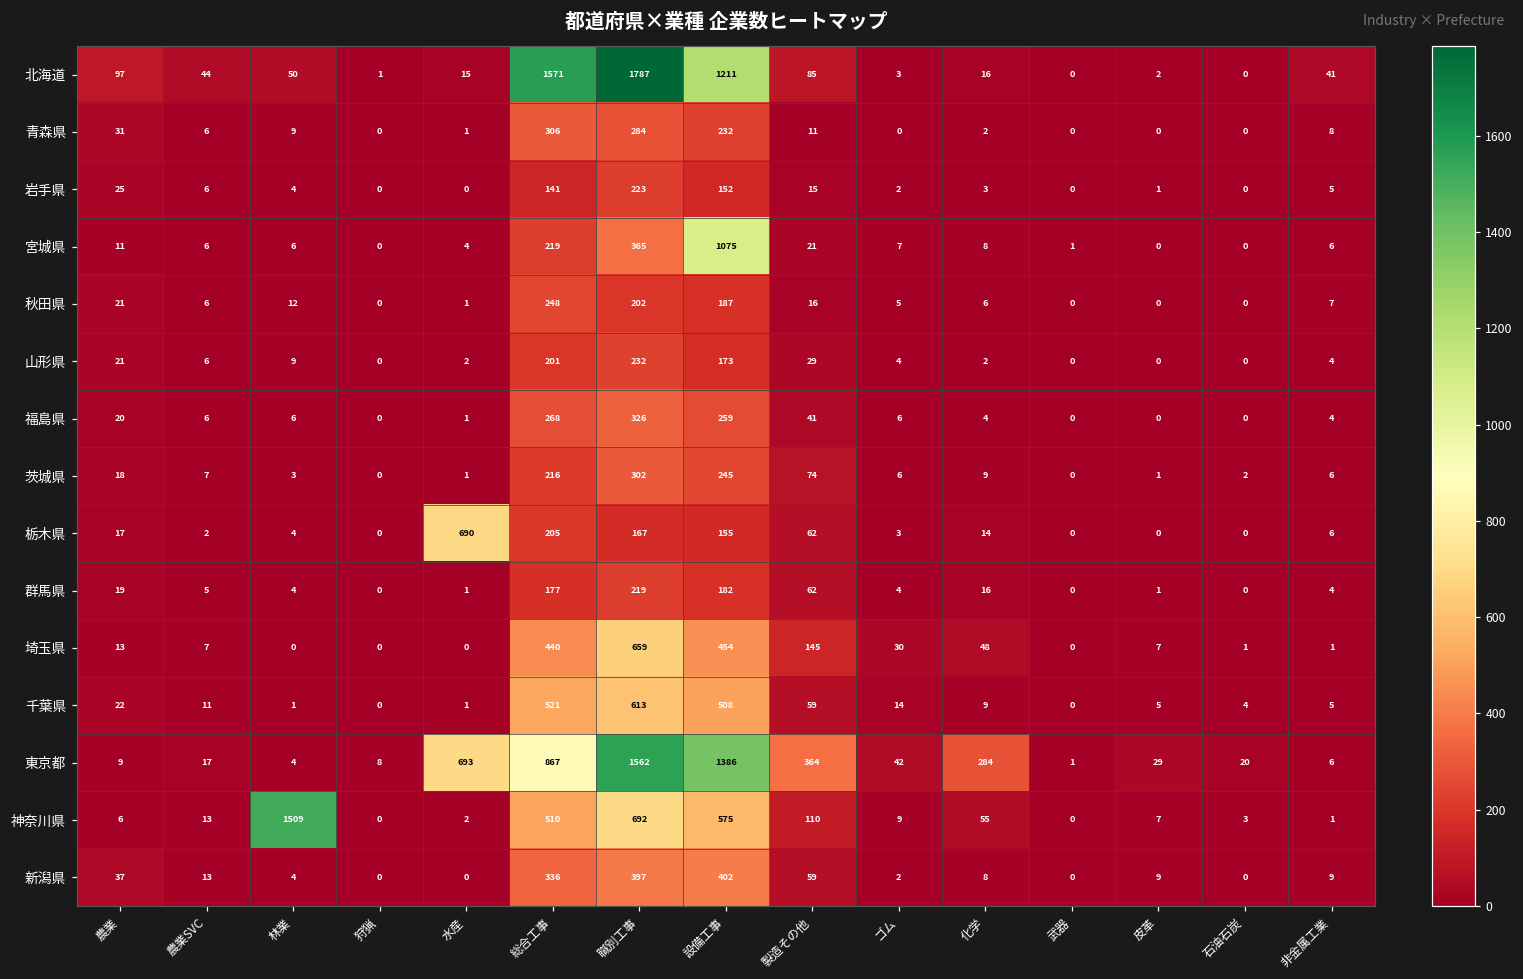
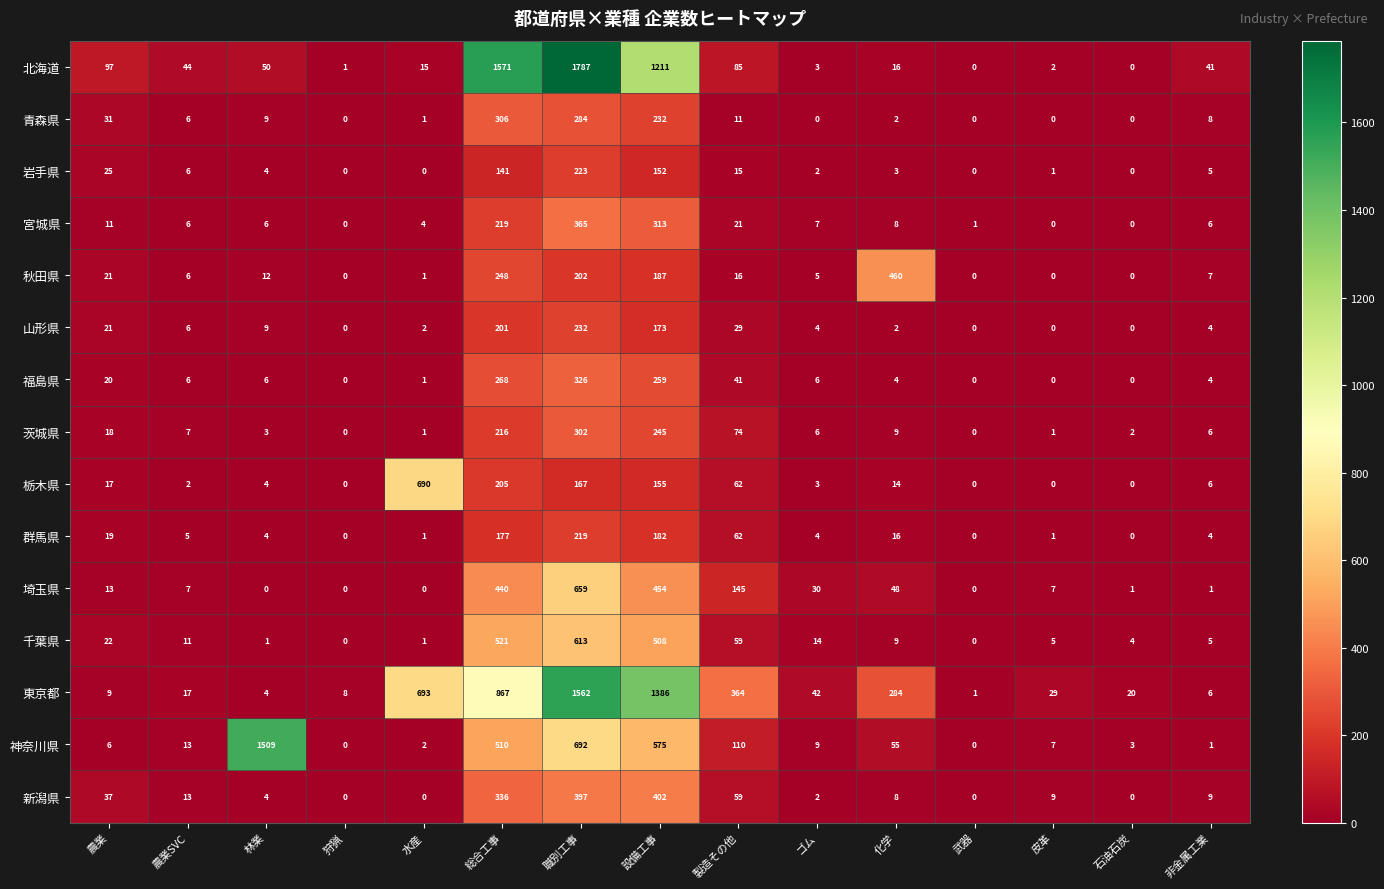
宮城県, 設備工事: 1075 -> 313
秋田県, 化学: 6 -> 460
